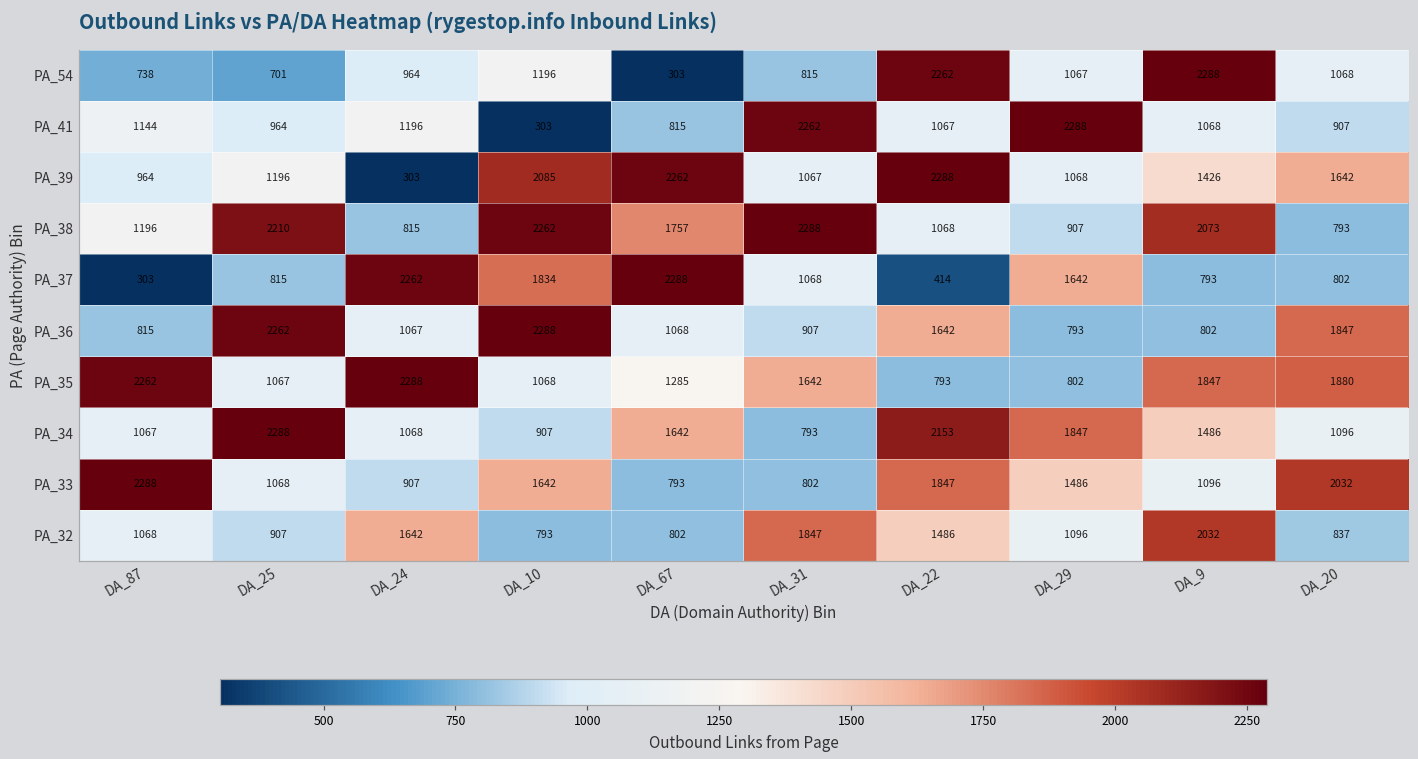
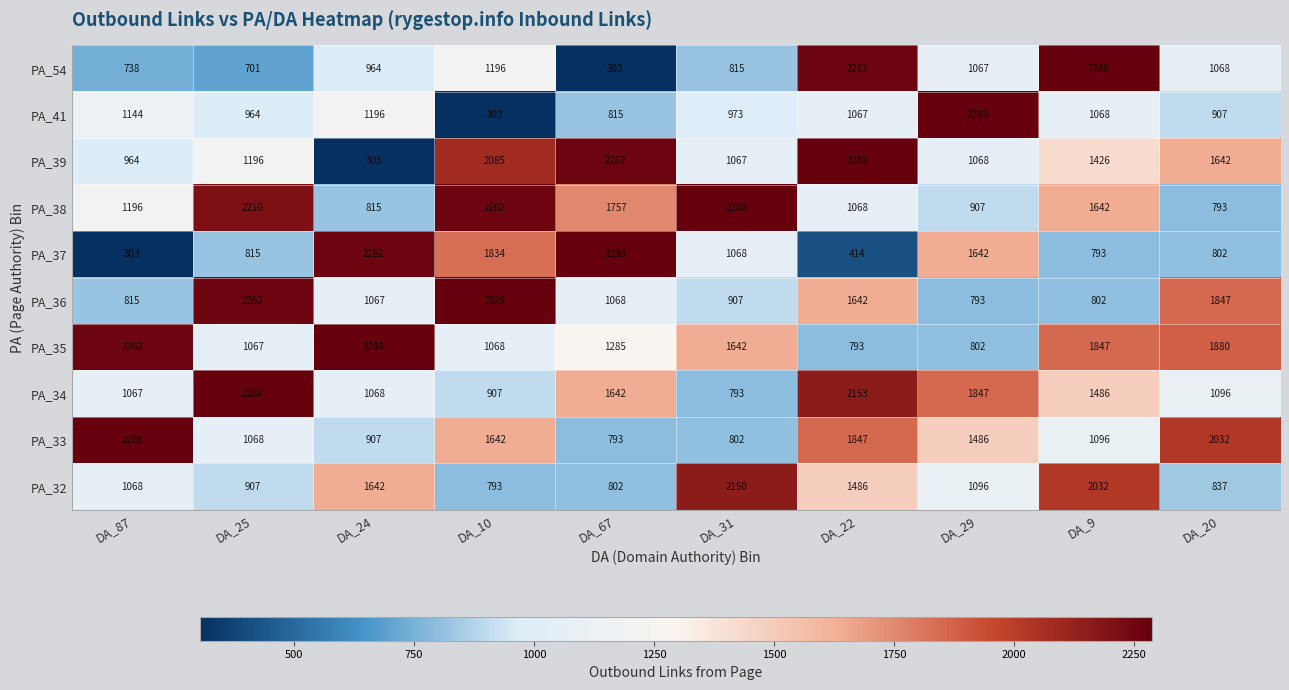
PA_41, DA_31: 2262 -> 973
PA_38, DA_9: 2073 -> 1642
PA_32, DA_31: 1847 -> 2150
